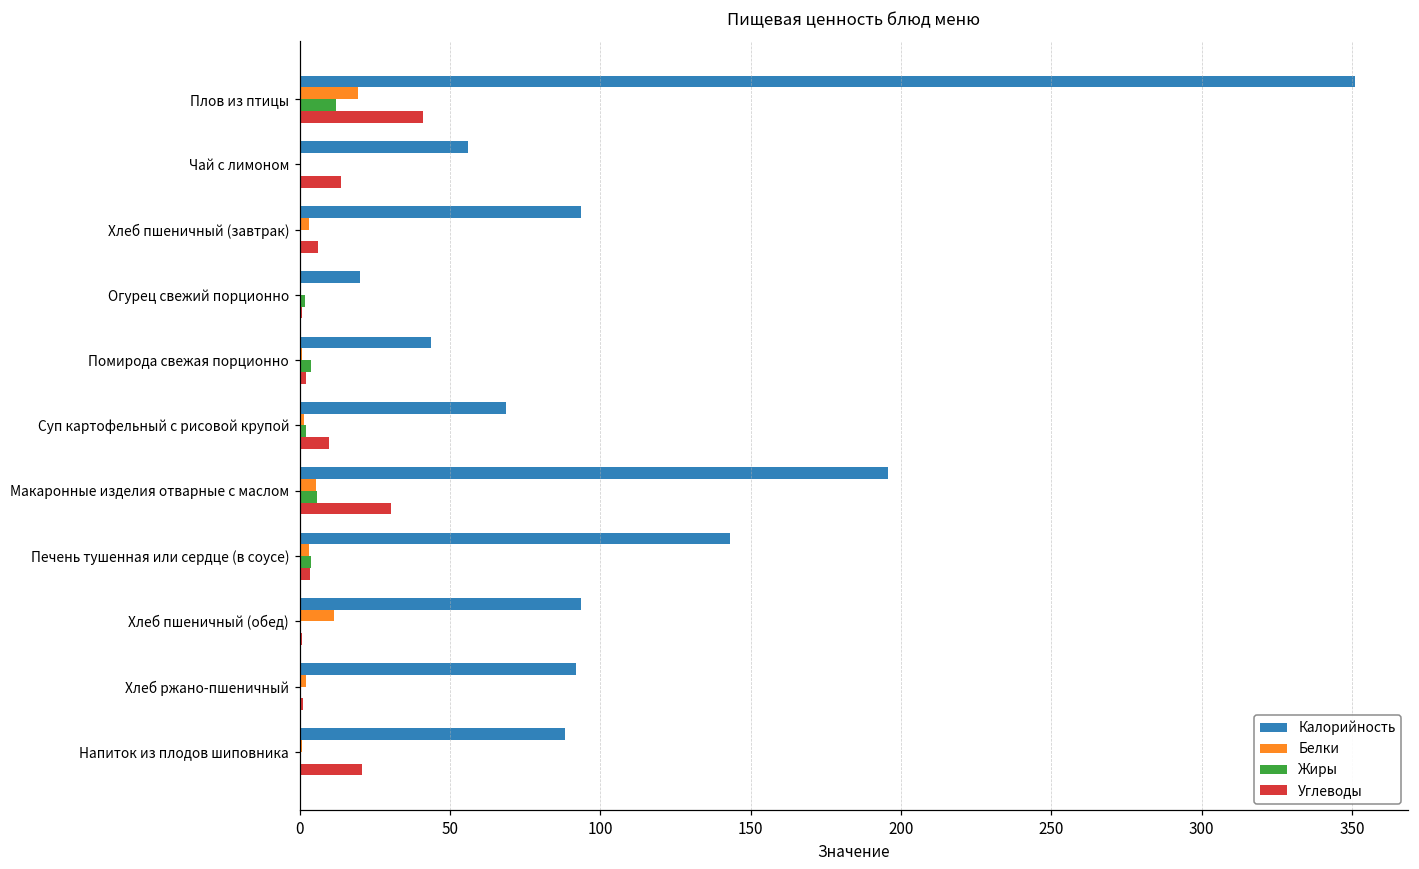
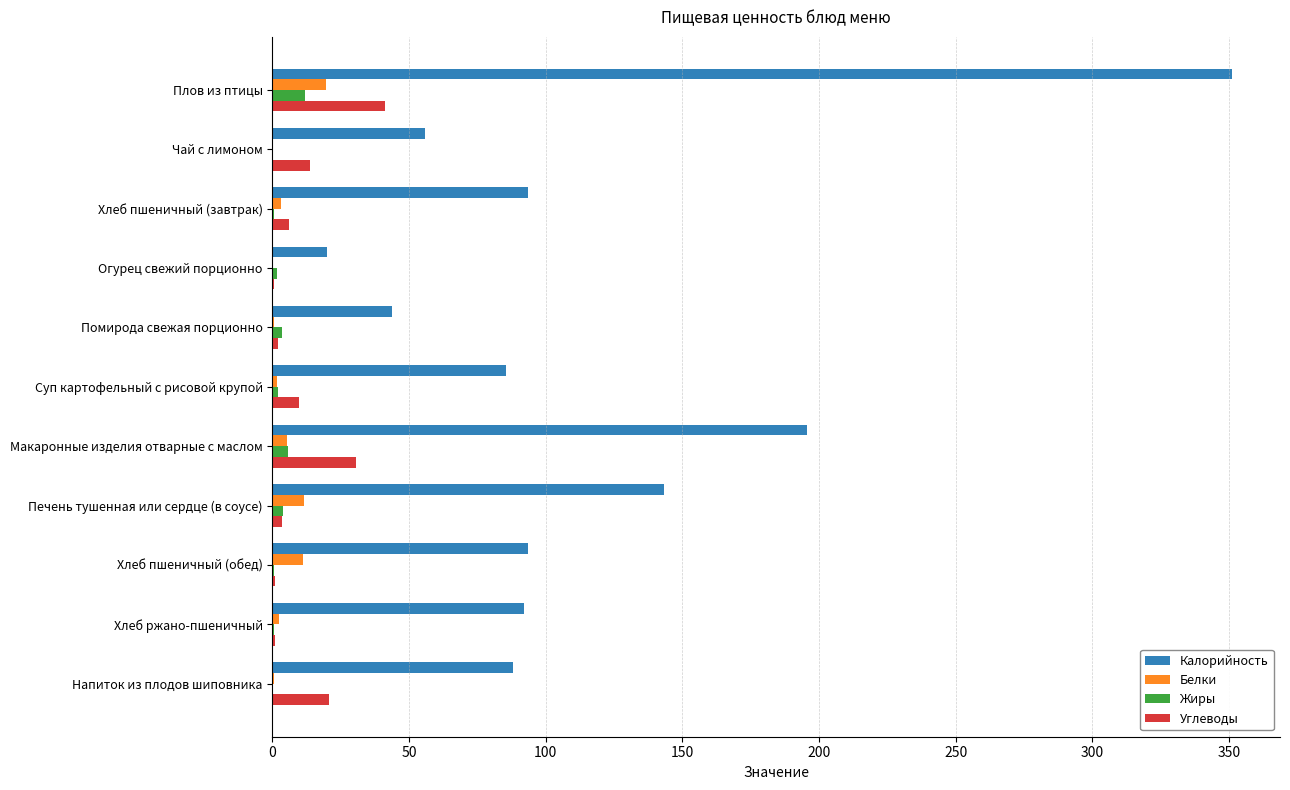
Калорийность, Суп картофельный с рисовой крупой: 69 -> 86
Белки, Печень тушенная или сердце (в соусе): 3 -> 11
